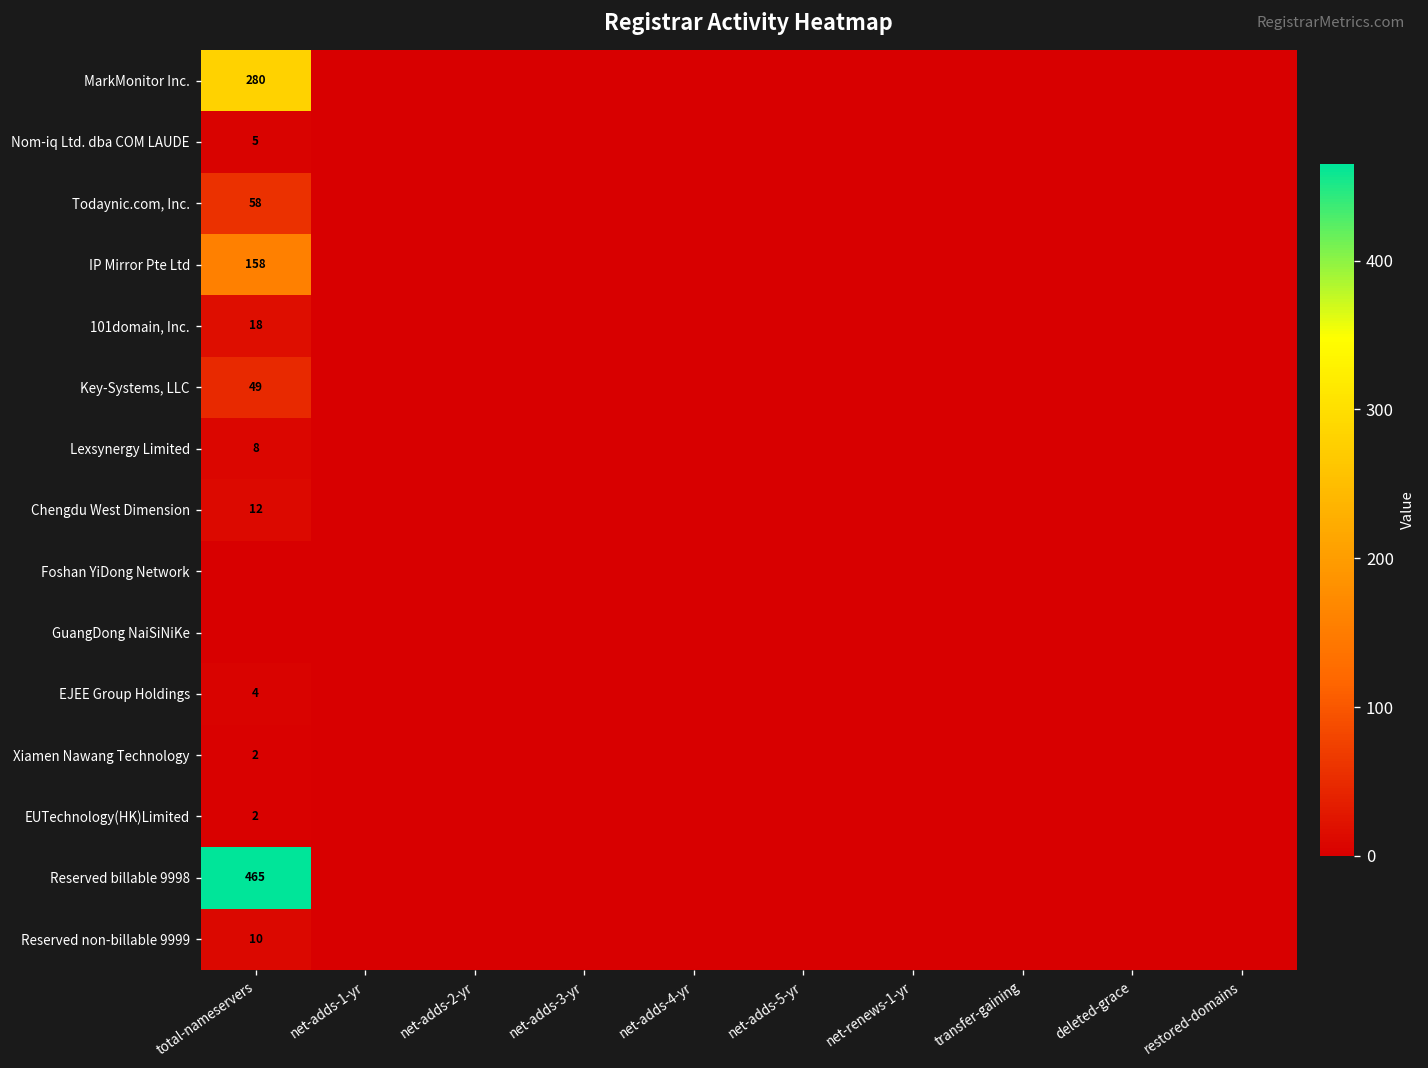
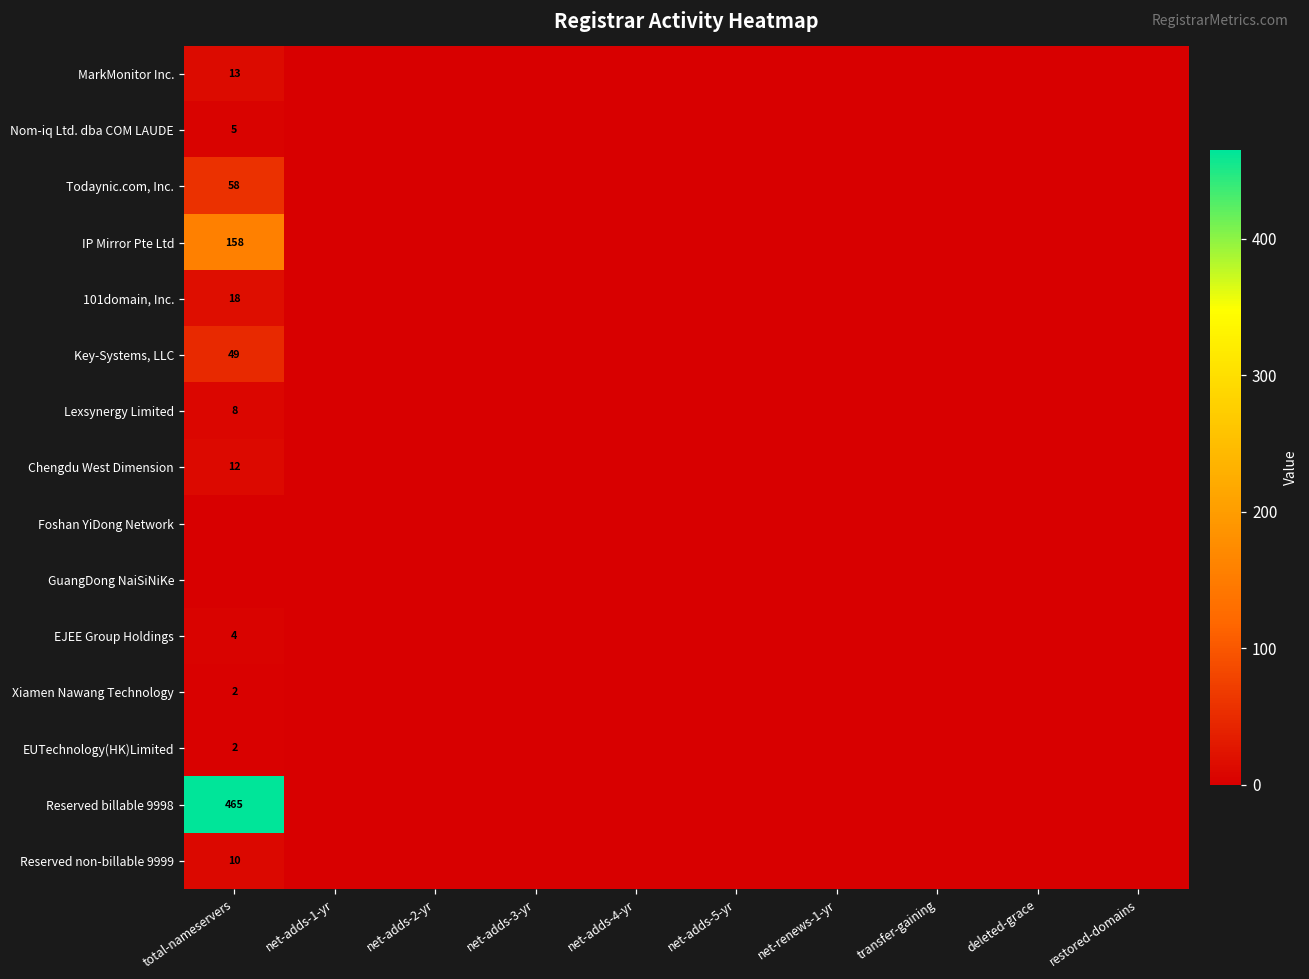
MarkMonitor Inc., total-nameservers: 280 -> 13
